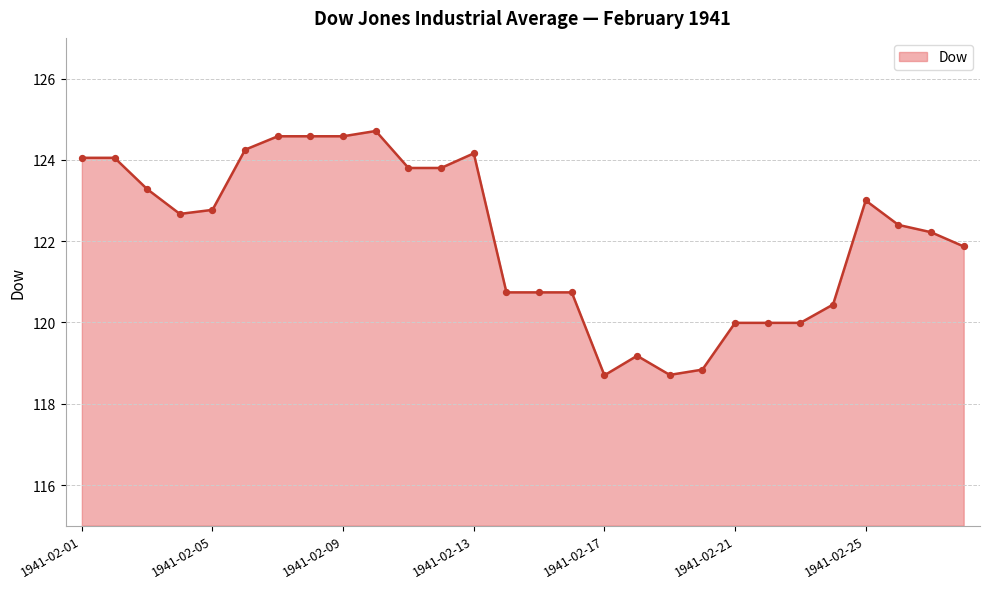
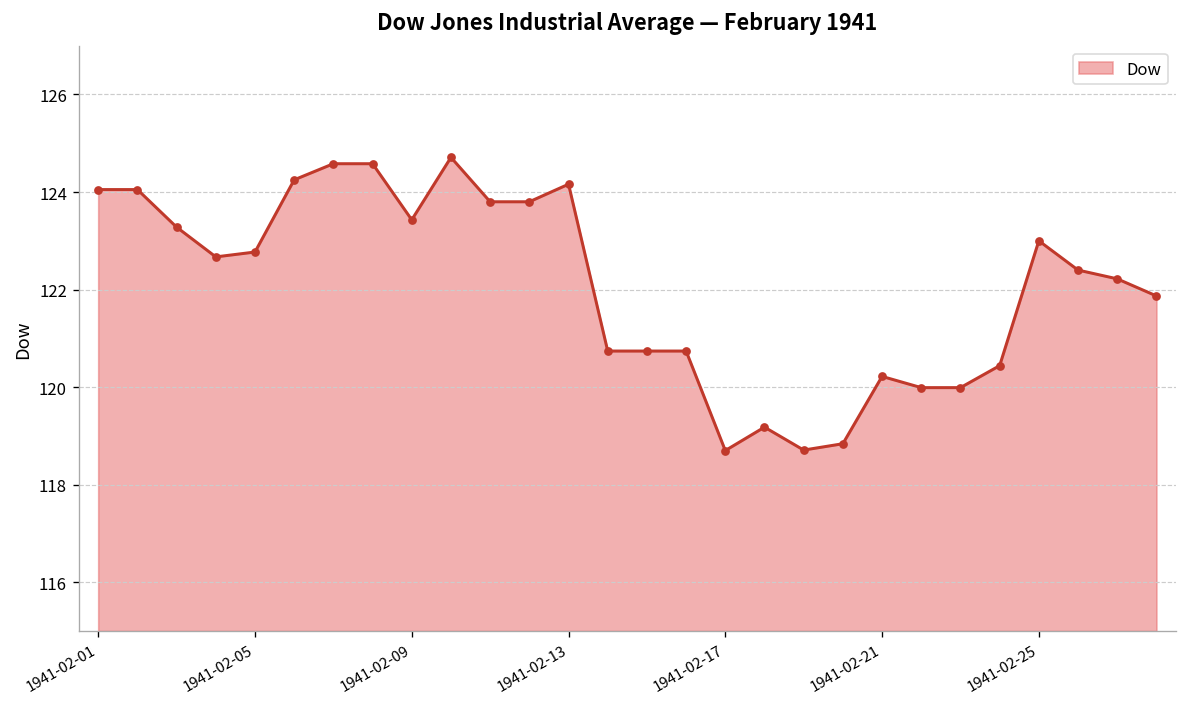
1941-02-09: 124.6 -> 123.4
1941-02-21: 120.0 -> 120.2
